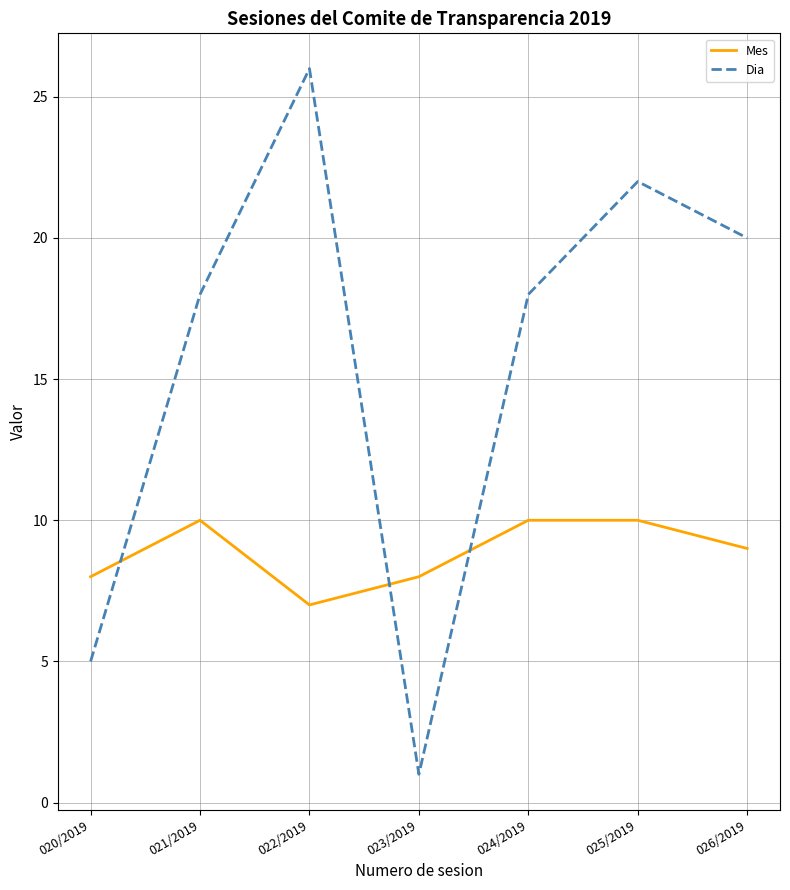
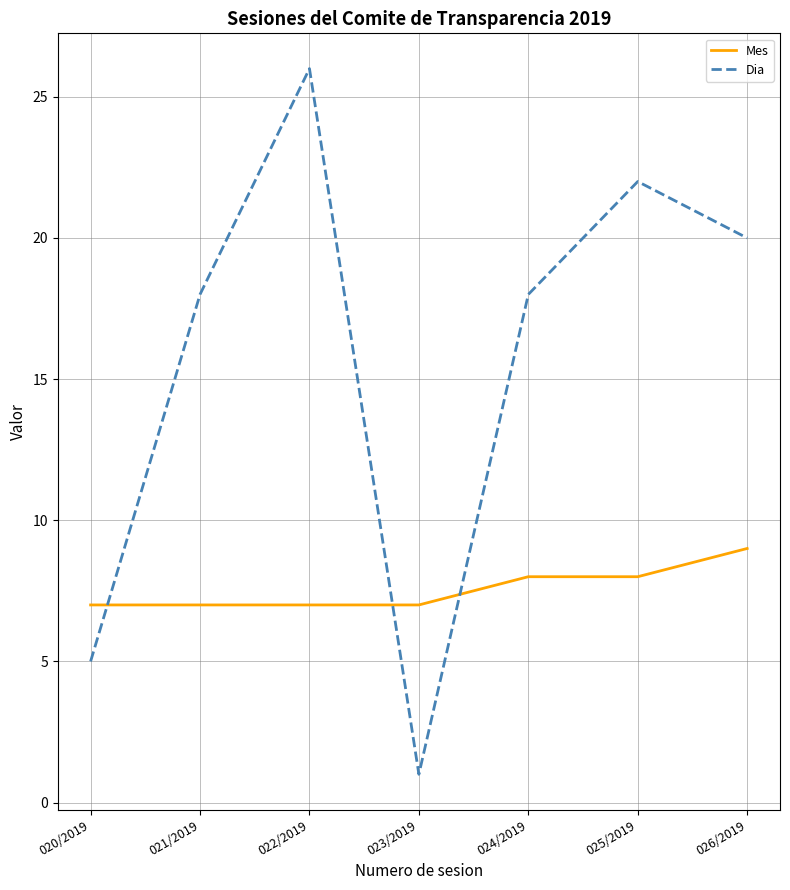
Mes, 020/2019: 8 -> 7
Mes, 021/2019: 10 -> 7
Mes, 023/2019: 8 -> 7
Mes, 024/2019: 10 -> 8
Mes, 025/2019: 10 -> 8
